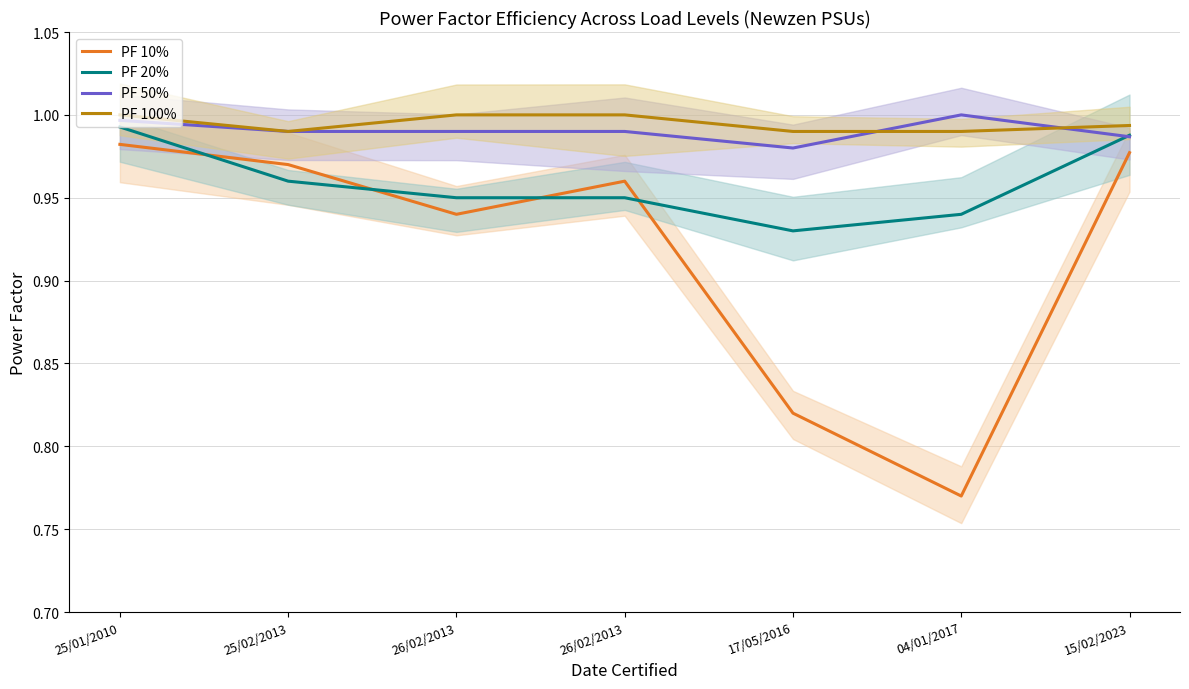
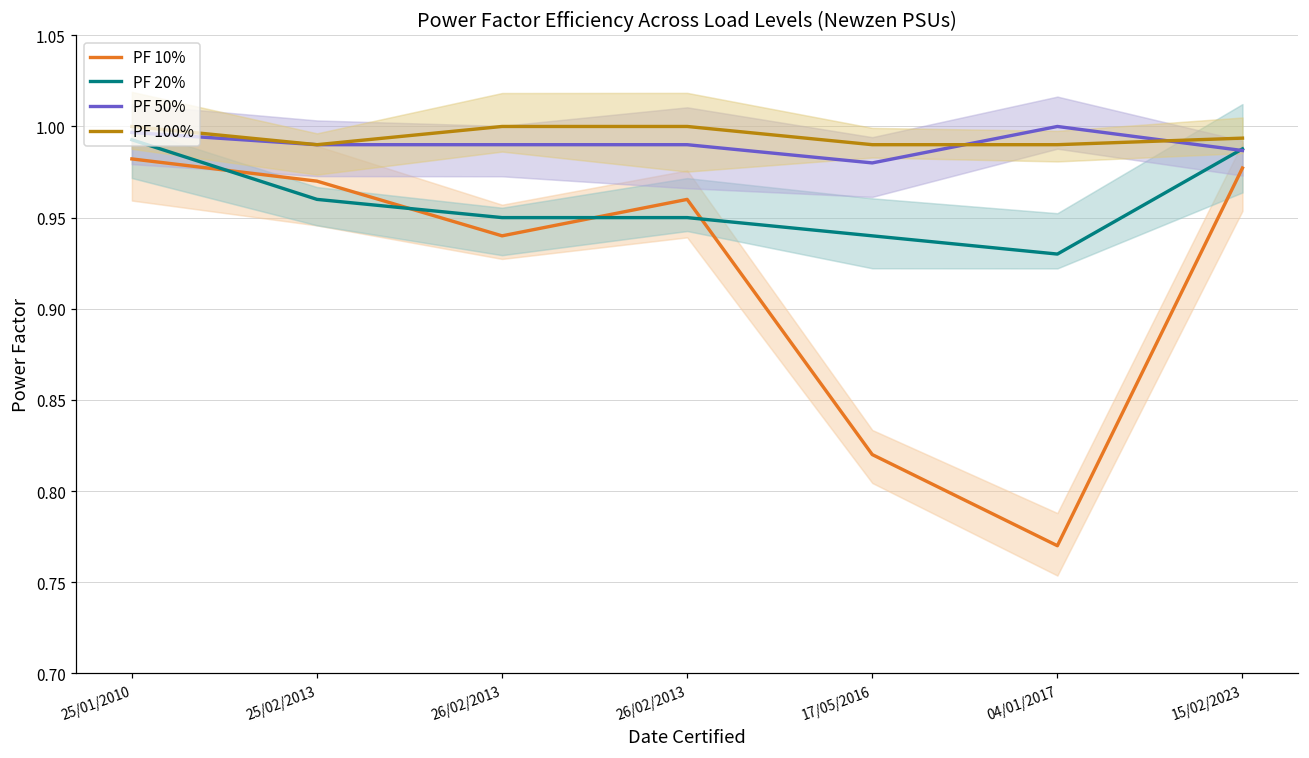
PF 20%, 17/05/2016: 0.93 -> 0.94
PF 20%, 04/01/2017: 0.94 -> 0.93
